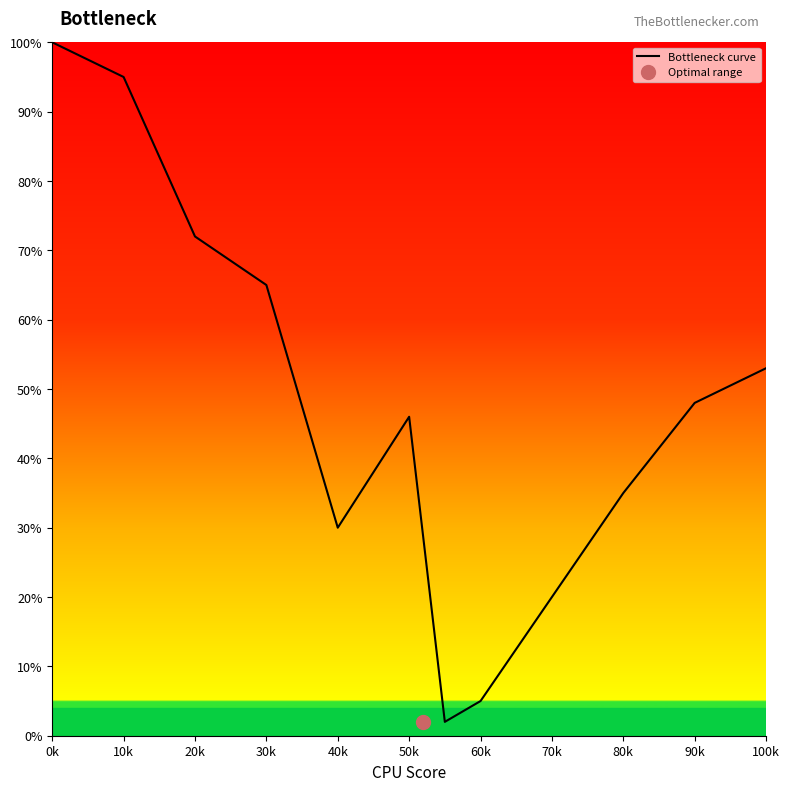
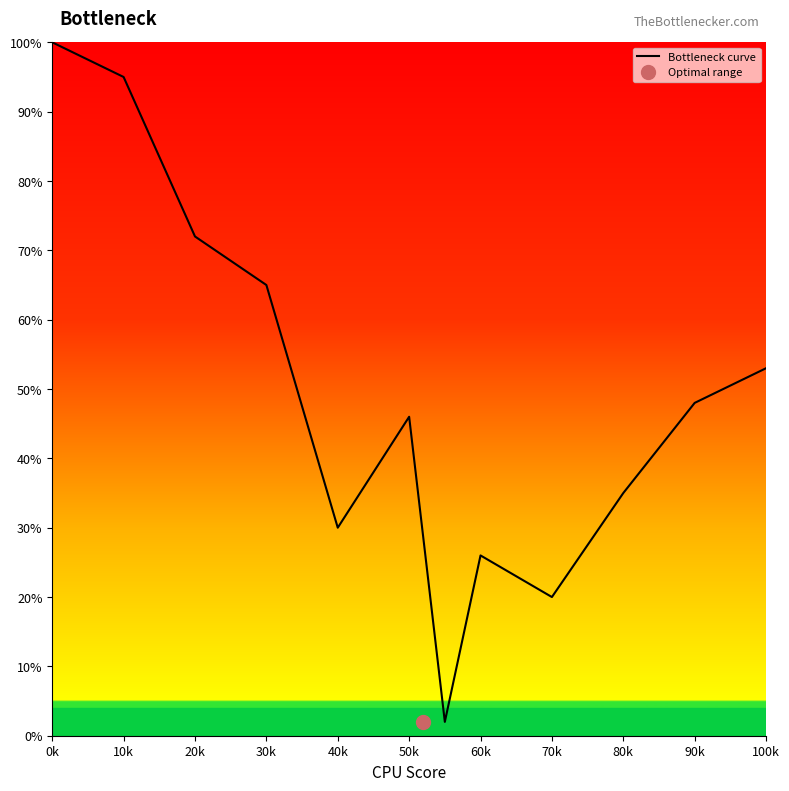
Bottleneck curve, 60k: 5% -> 26%
